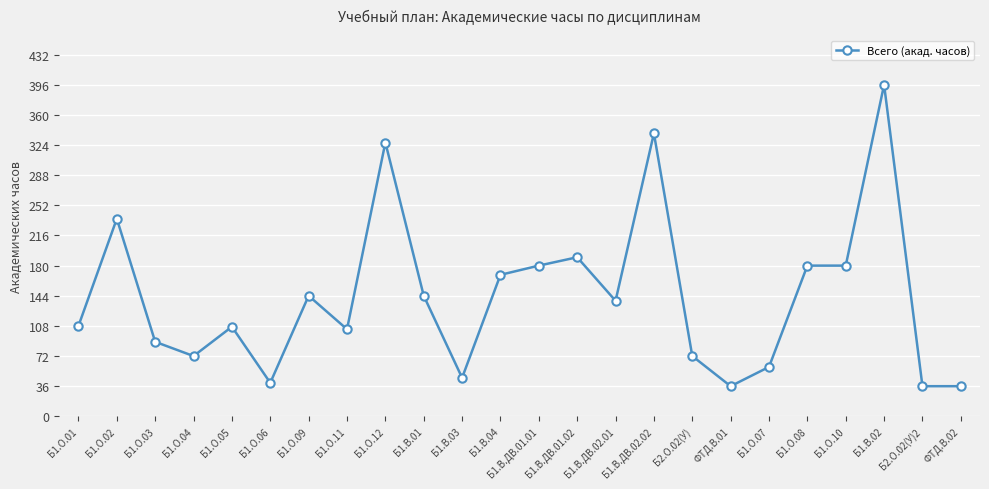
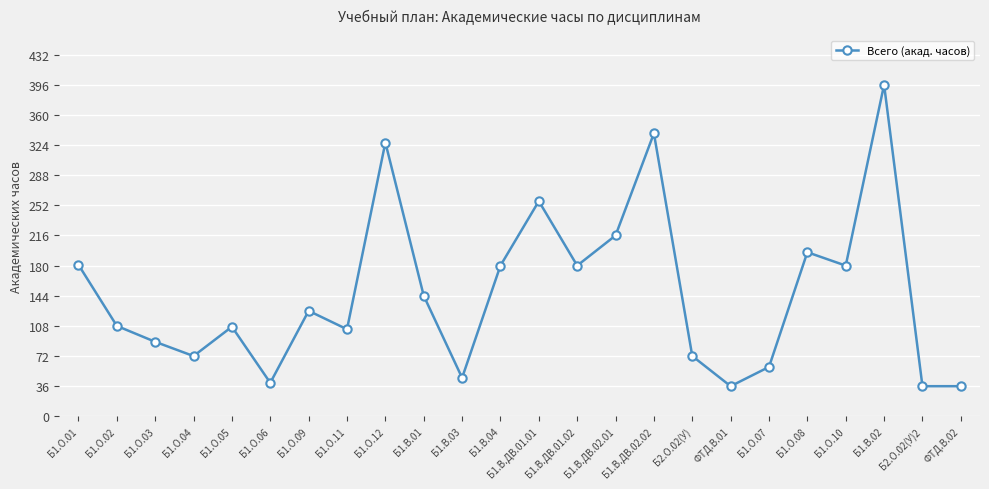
Б1.О.01: 110 -> 180
Б1.О.02: 240 -> 110
Б1.О.09: 140 -> 130
Б1.В.04: 170 -> 180
Б1.В.ДВ.01.01: 180 -> 260
Б1.В.ДВ.01.02: 190 -> 180
Б1.В.ДВ.02.01: 140 -> 220
Б1.О.08: 180 -> 200
